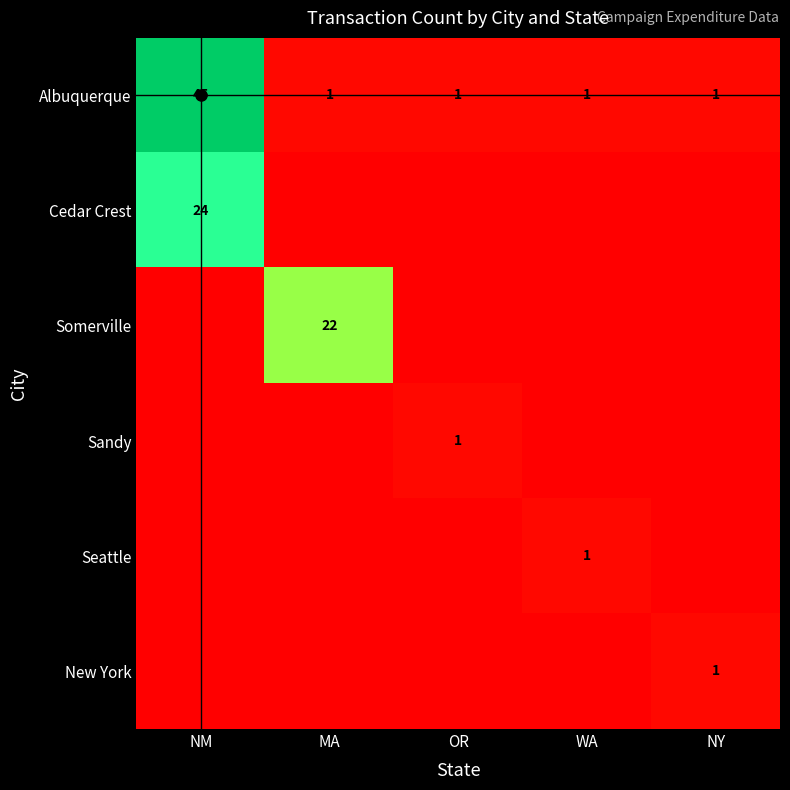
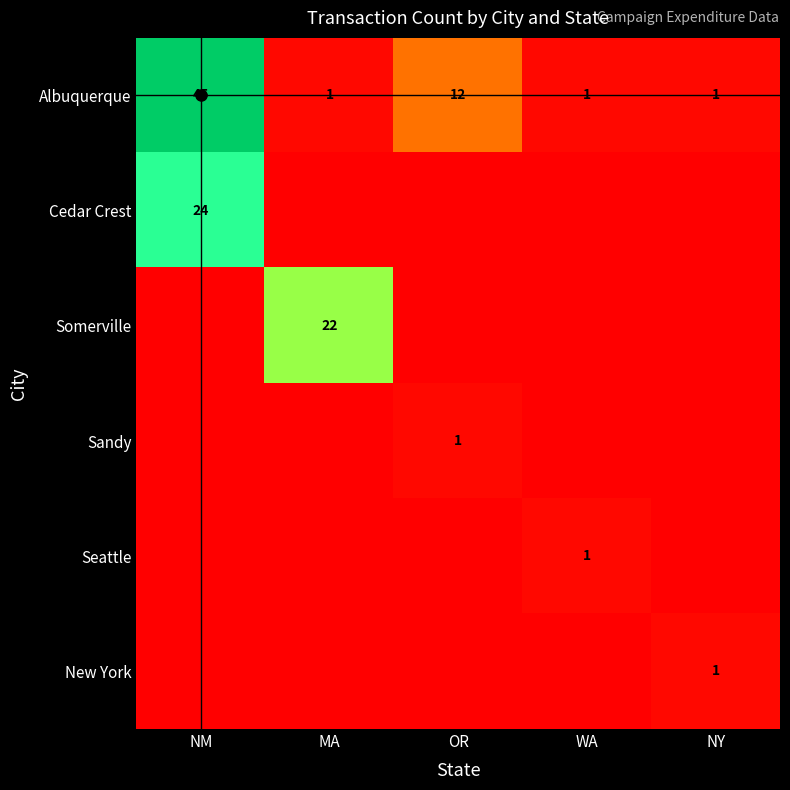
Albuquerque, OR: 1 -> 12
